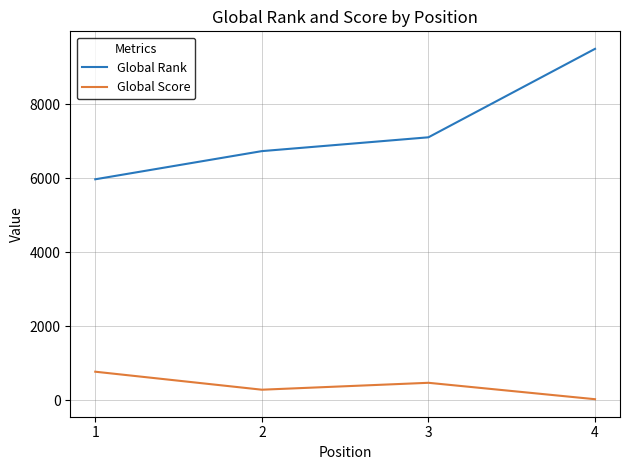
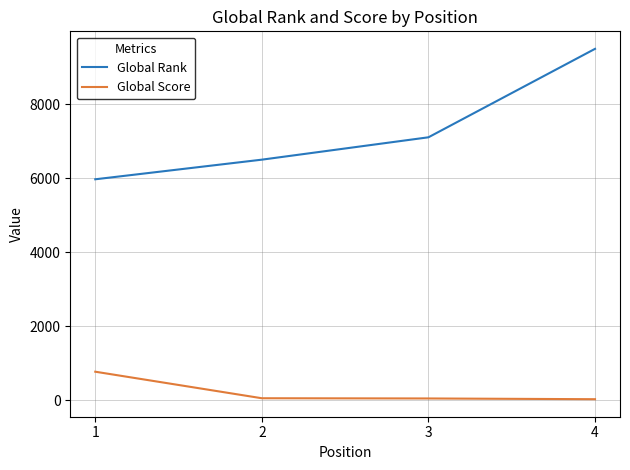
Global Rank, 2: 6700 -> 6500
Global Score, 2: 300 -> 100
Global Score, 3: 500 -> 0
